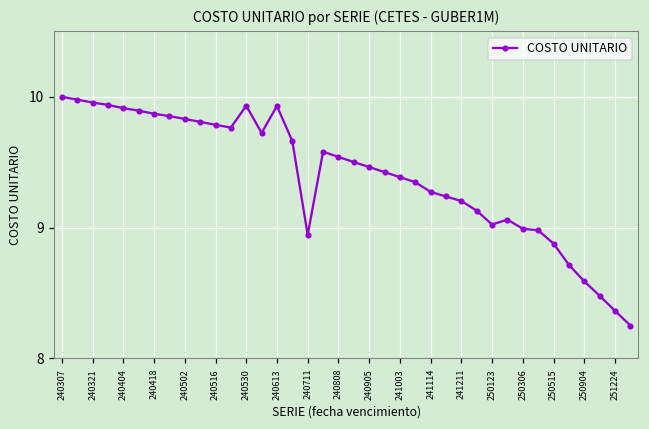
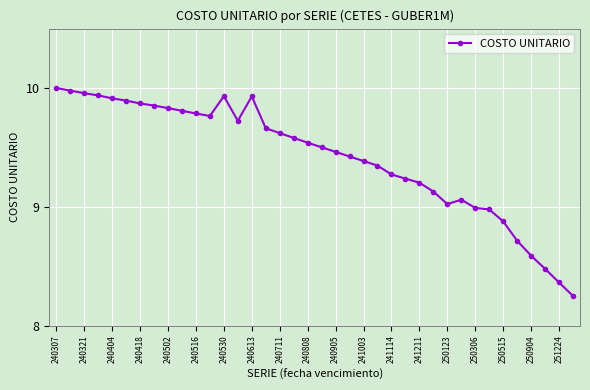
240711: 8.94 -> 9.62
